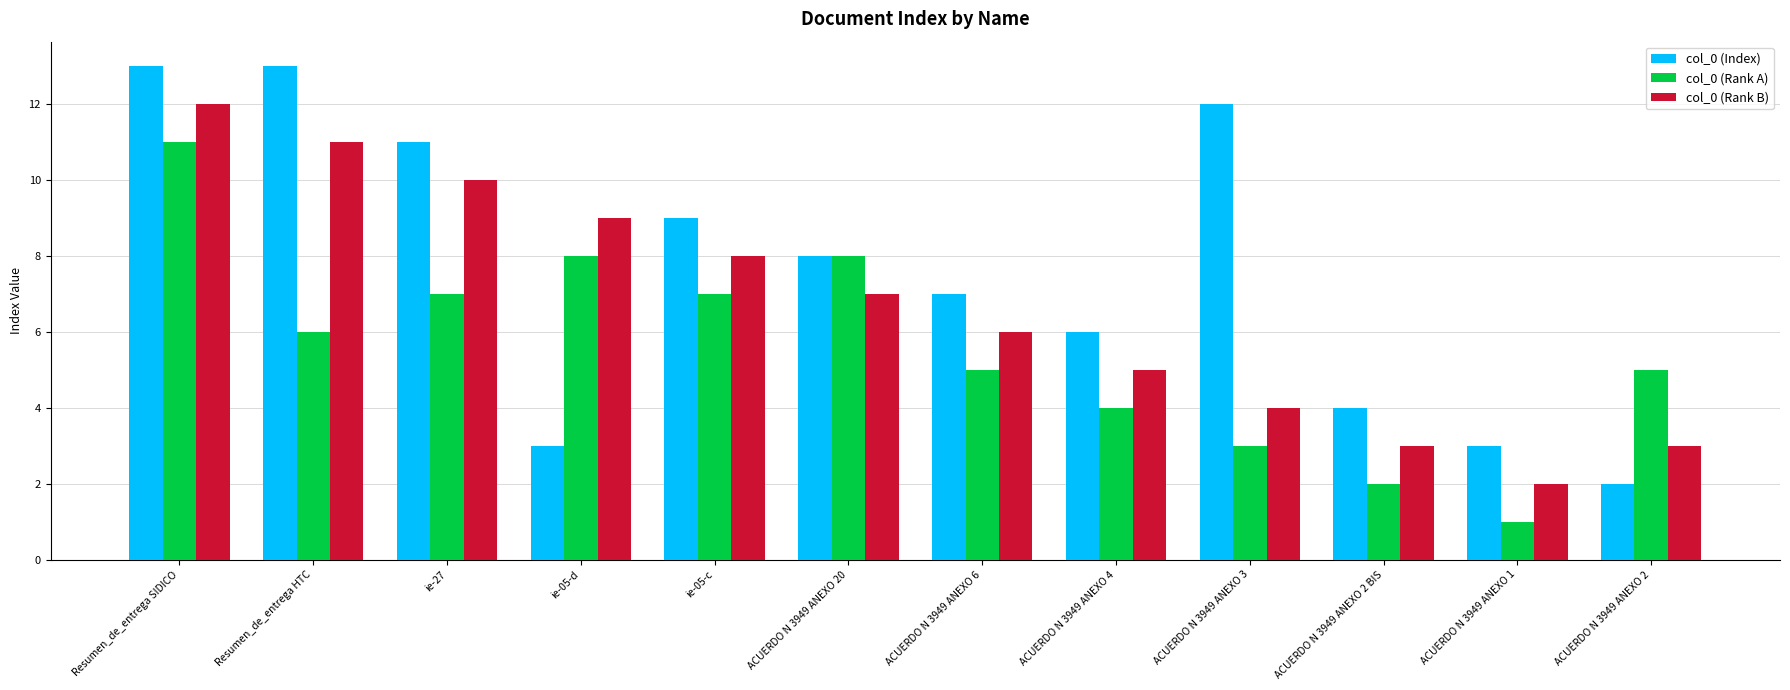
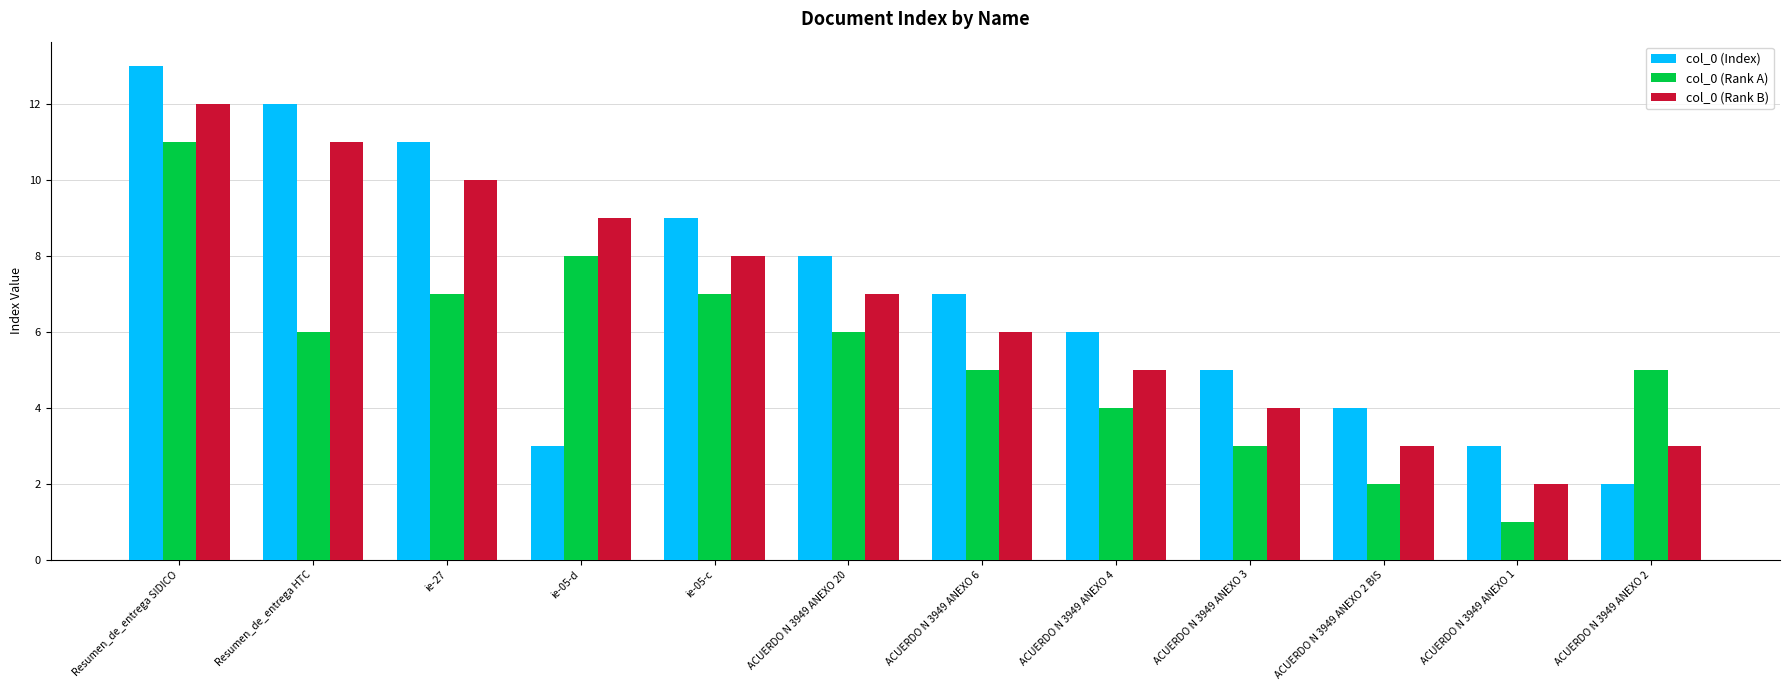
col_0 (Index), Resumen_de_entrega HTC: 13 -> 12
col_0 (Rank A), ACUERDO N 3949 ANEXO 20: 8 -> 6
col_0 (Index), ACUERDO N 3949 ANEXO 3: 12 -> 5
